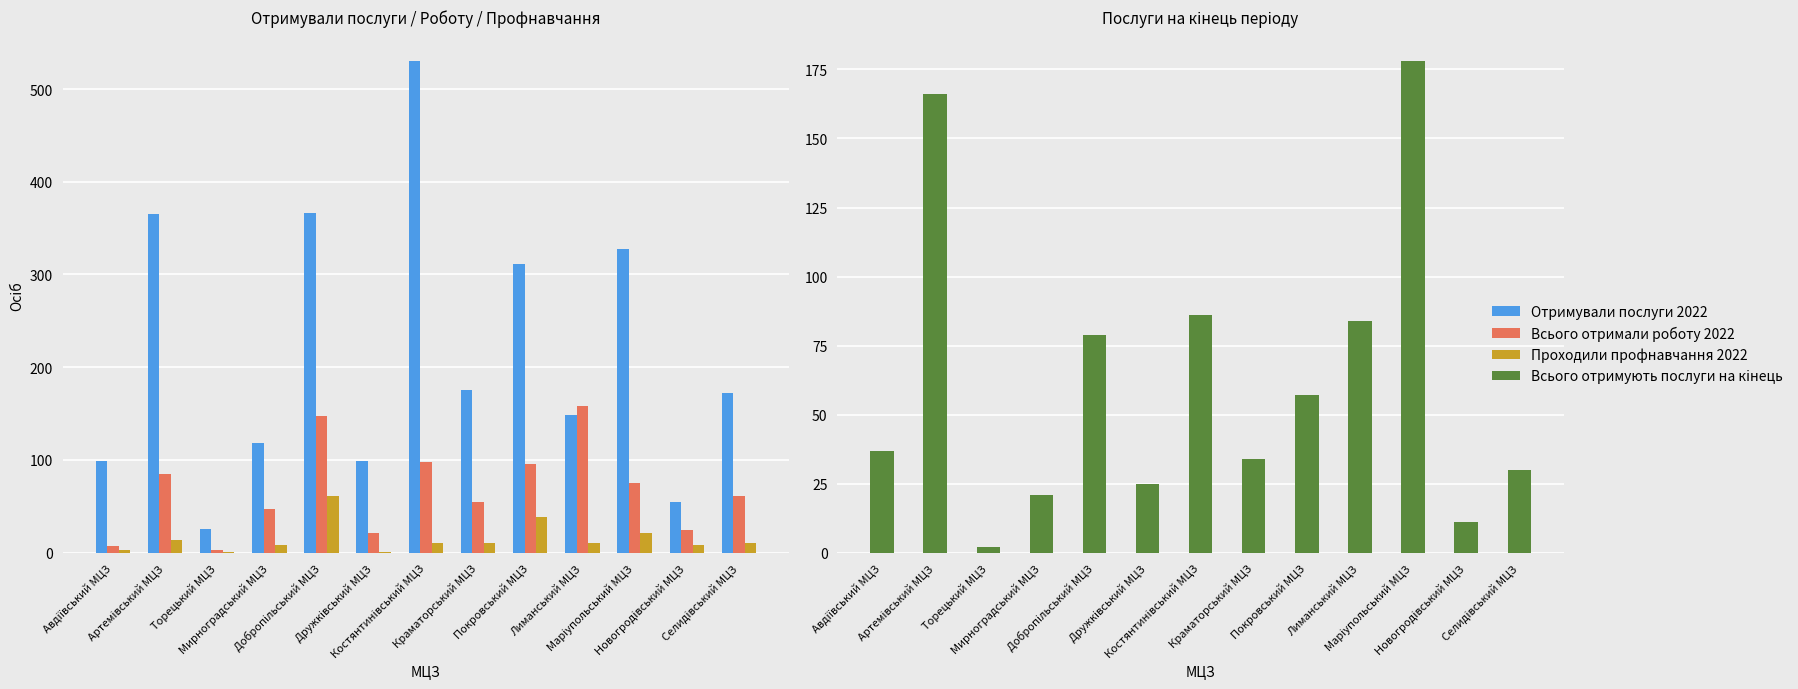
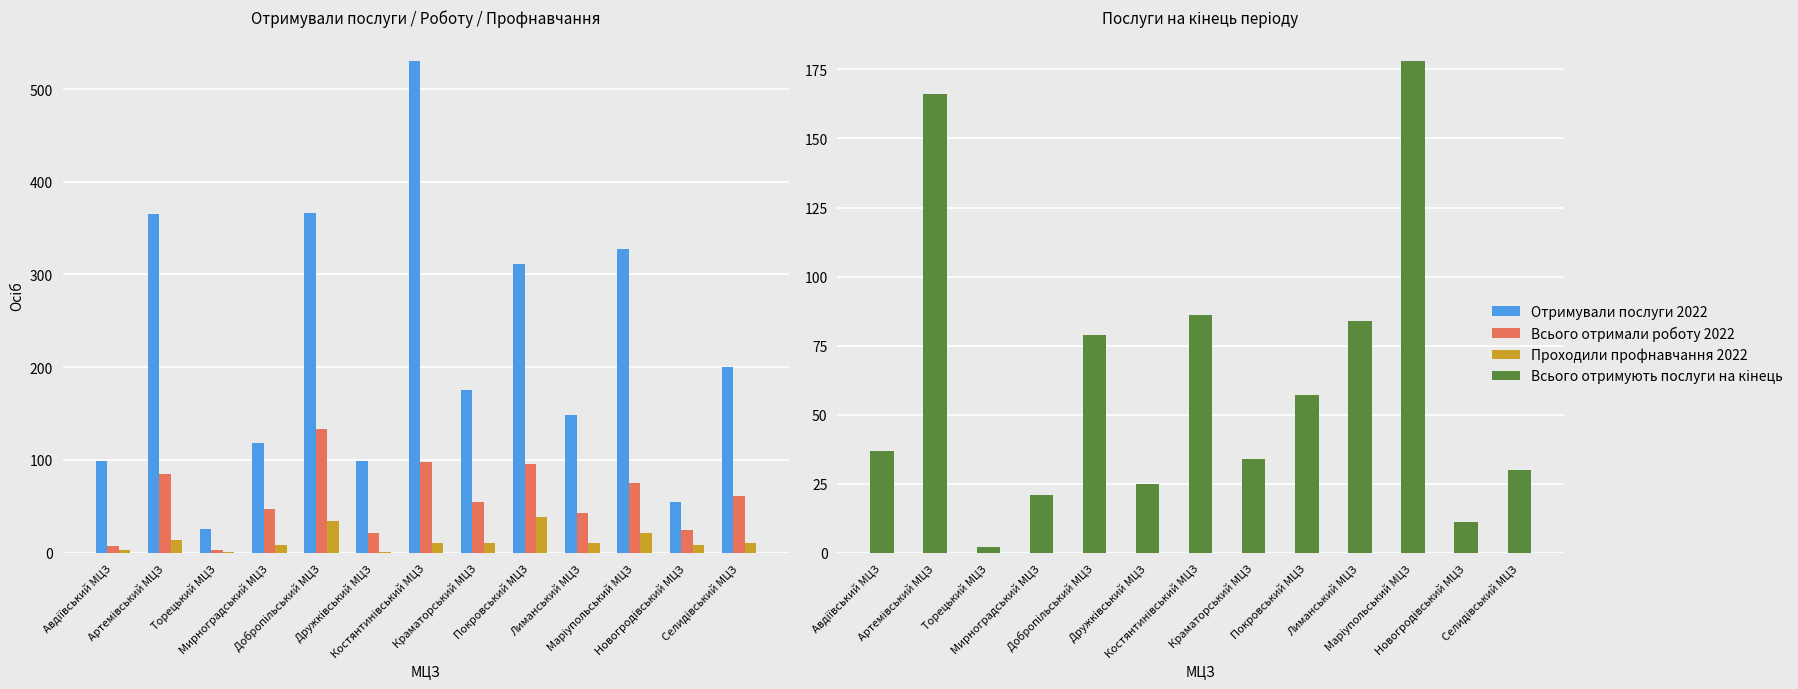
Отримували послуги / Роботу / Профнавчання, Всього отримали роботу 2022, Добропільський МЦЗ: 150 -> 130
Отримували послуги / Роботу / Профнавчання, Проходили профнавчання 2022, Добропільський МЦЗ: 60 -> 30
Отримували послуги / Роботу / Профнавчання, Всього отримали роботу 2022, Лиманський МЦЗ: 160 -> 40
Отримували послуги / Роботу / Профнавчання, Отримували послуги 2022, Селидівський МЦЗ: 170 -> 200
